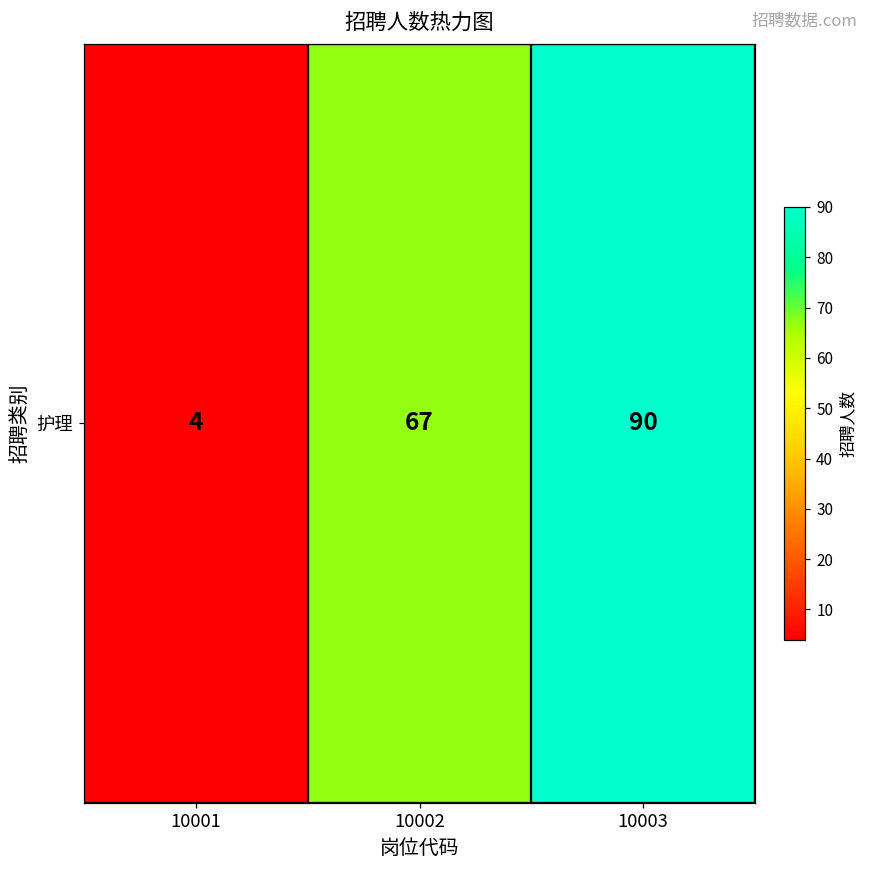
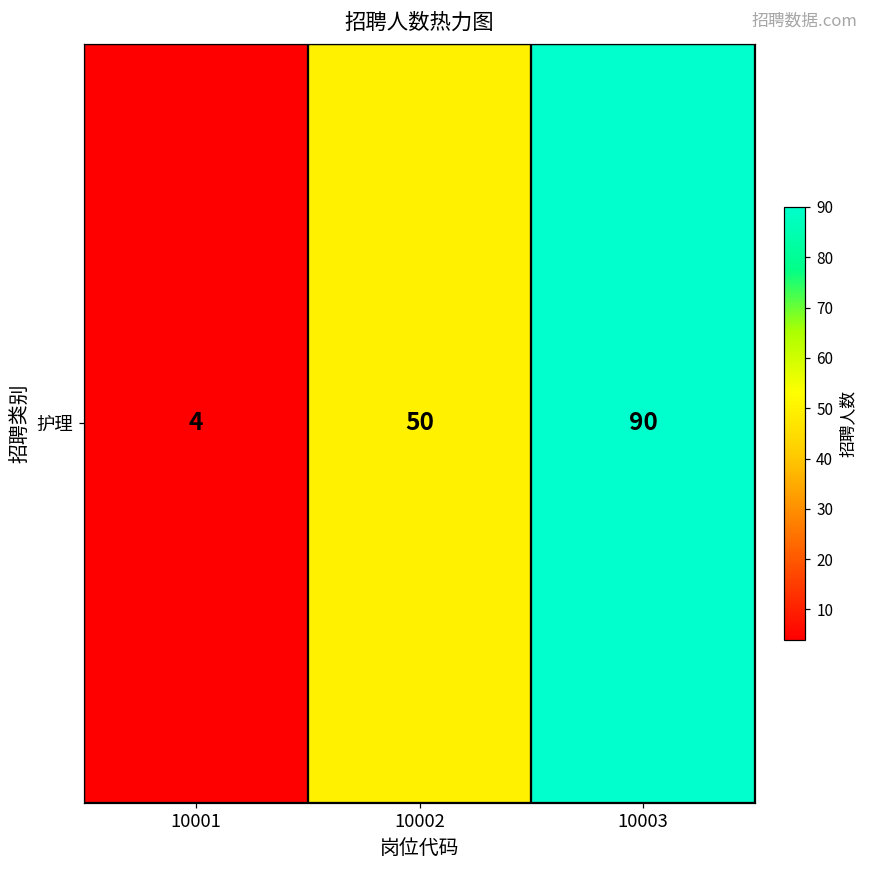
护理, 10002: 67 -> 50
